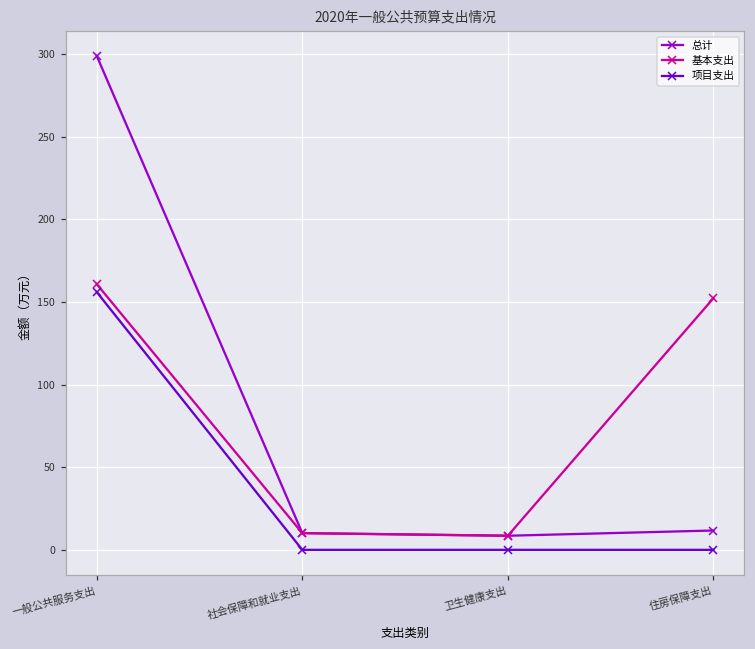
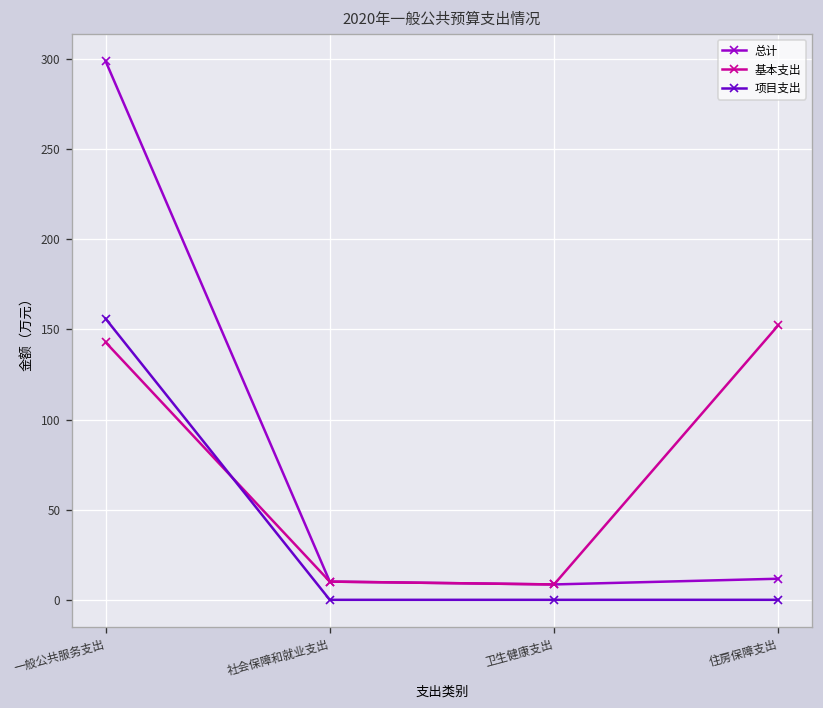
基本支出, 一般公共服务支出: 161 -> 143
